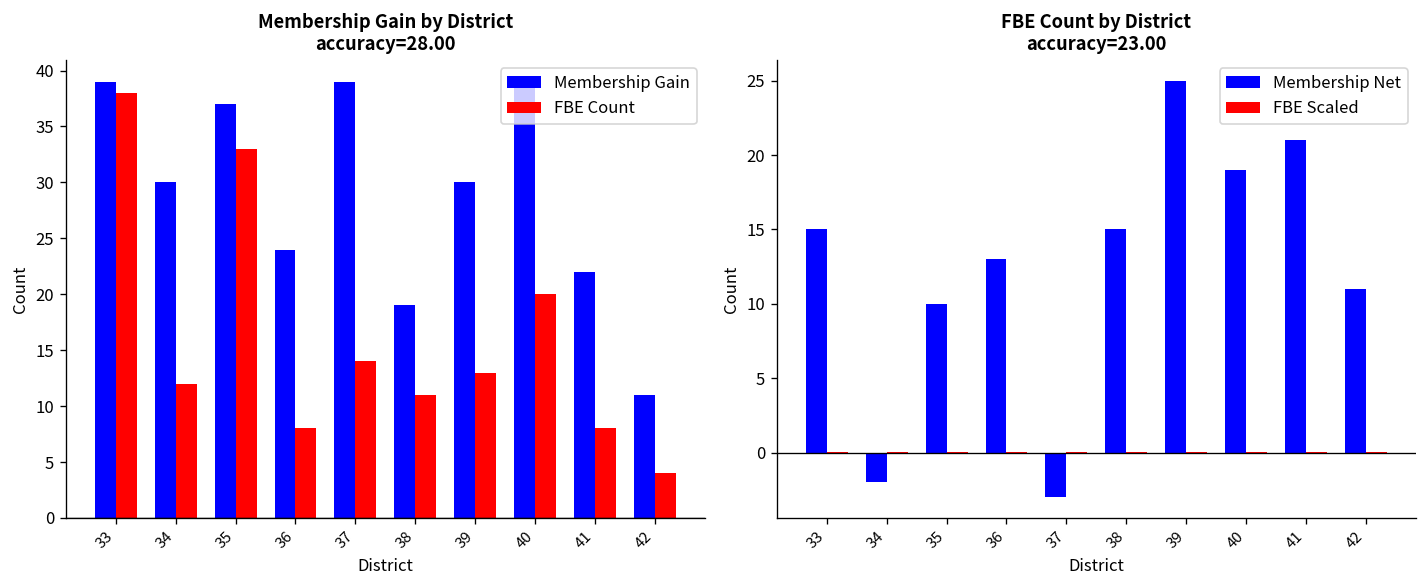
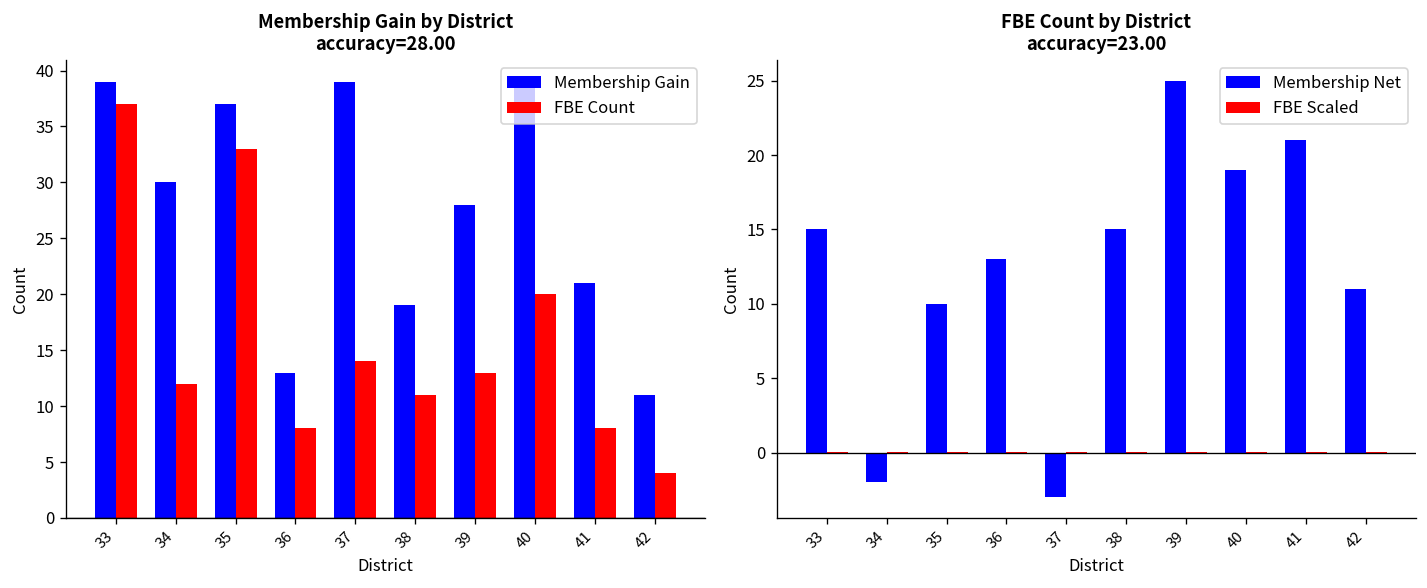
Membership Gain by District accuracy=28.00, FBE Count, 33: 38 -> 37
Membership Gain by District accuracy=28.00, Membership Gain, 36: 24 -> 13
Membership Gain by District accuracy=28.00, Membership Gain, 39: 30 -> 28
Membership Gain by District accuracy=28.00, Membership Gain, 41: 22 -> 21
